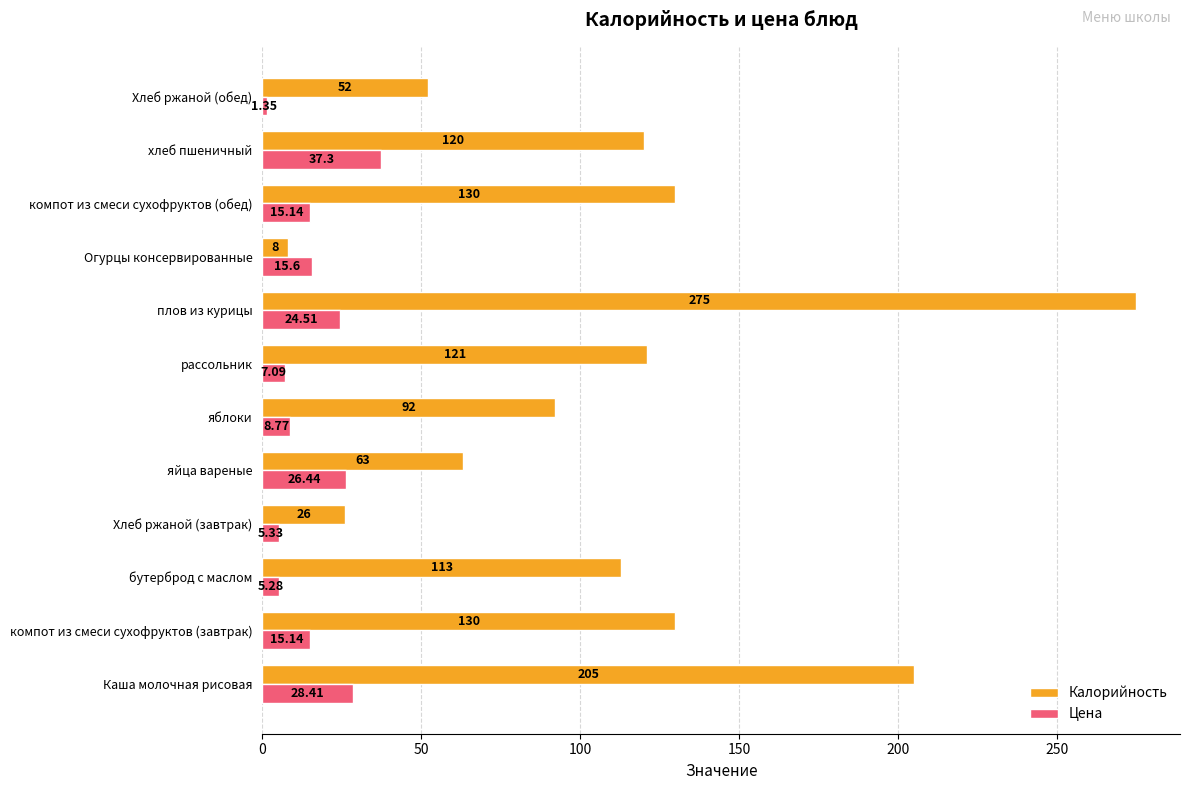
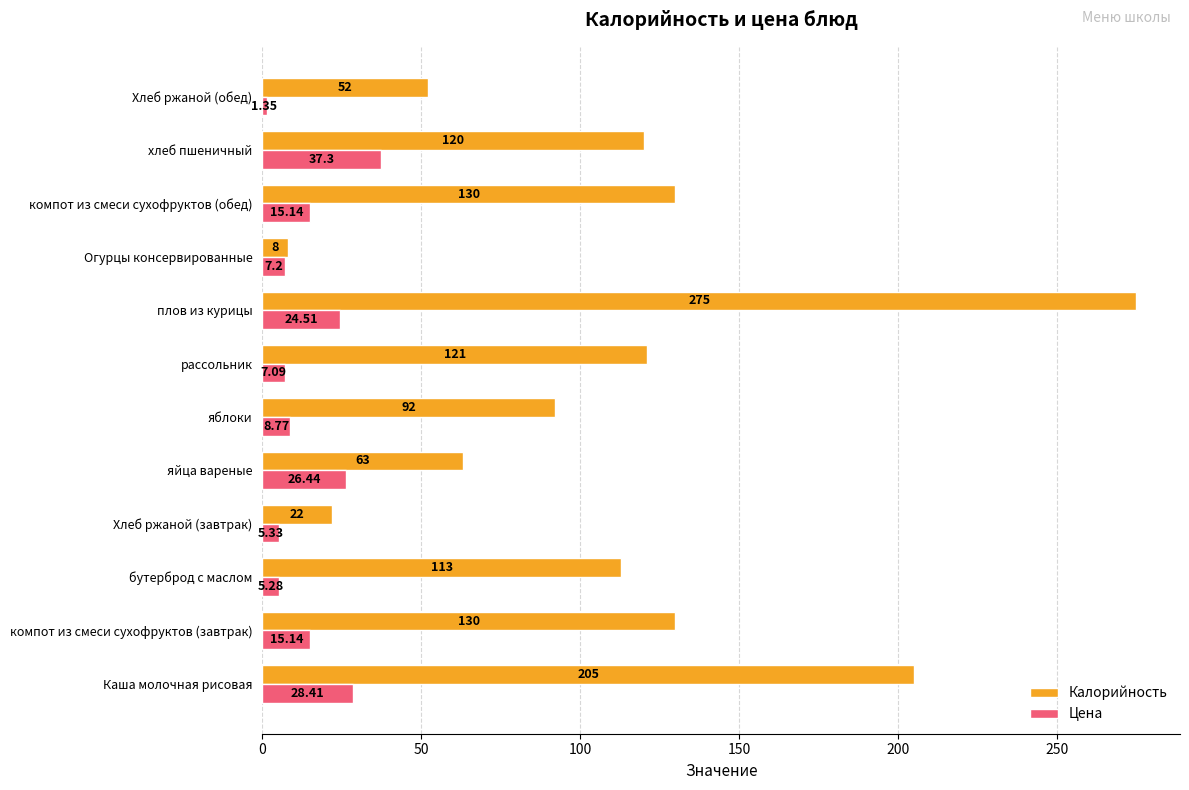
Цена, Огурцы консервированные: 15.6 -> 7.2
Калорийность, Хлеб ржаной (завтрак): 26 -> 22
